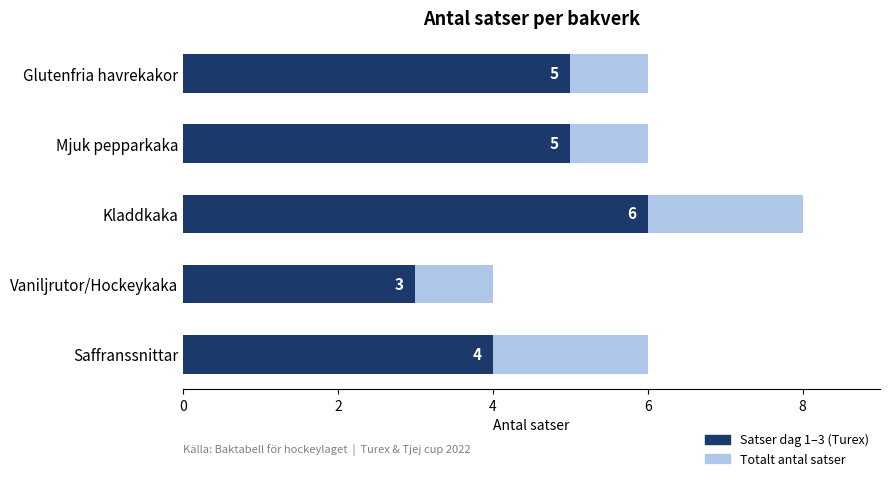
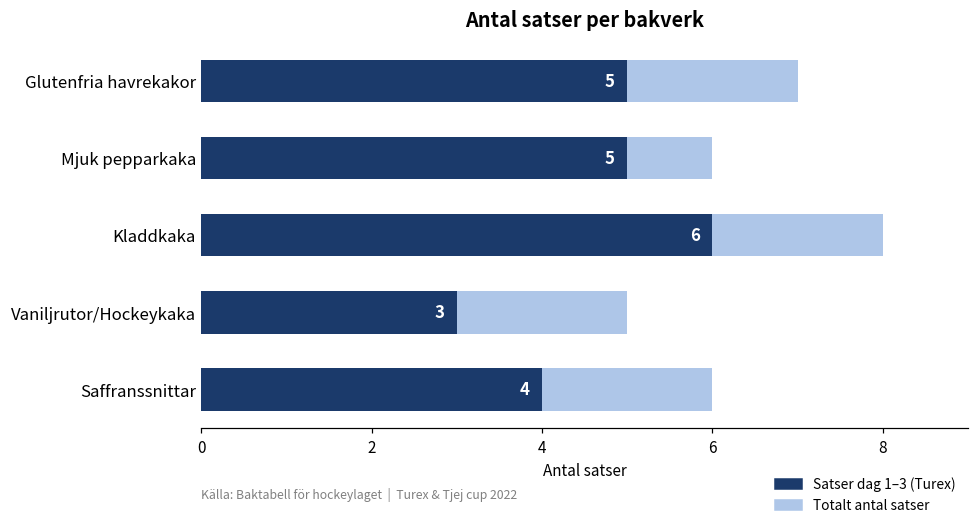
Totalt antal satser, Glutenfria havrekakor: 6 -> 7
Totalt antal satser, Vaniljrutor/Hockeykaka: 4 -> 5
